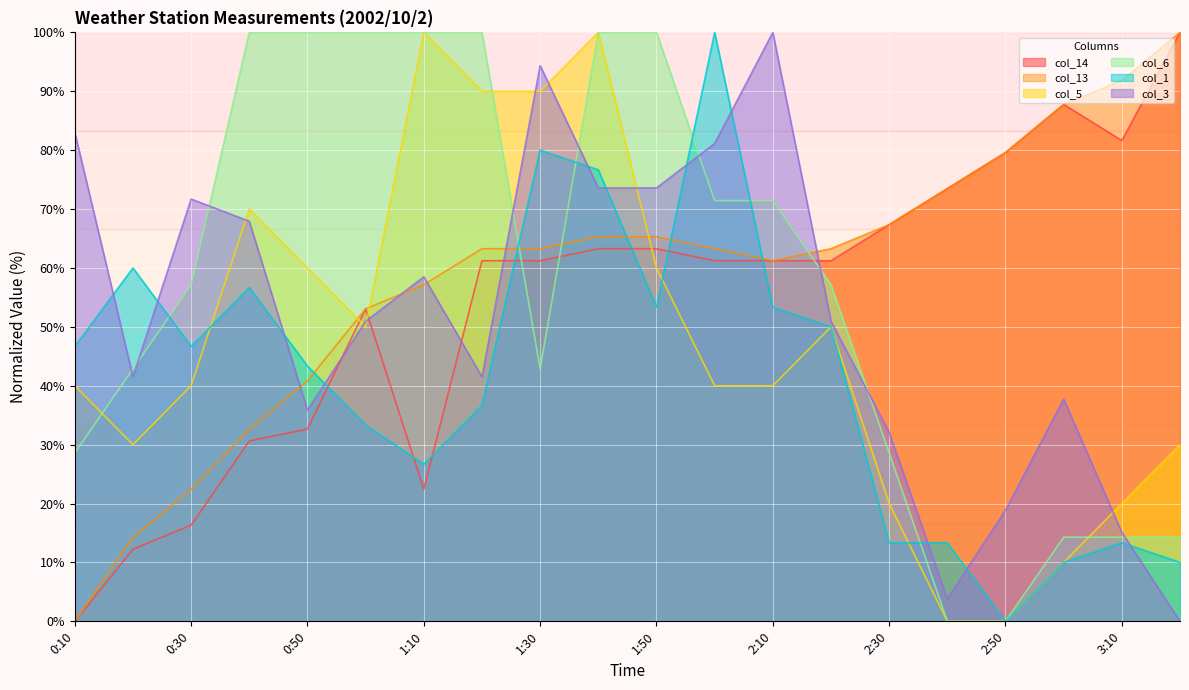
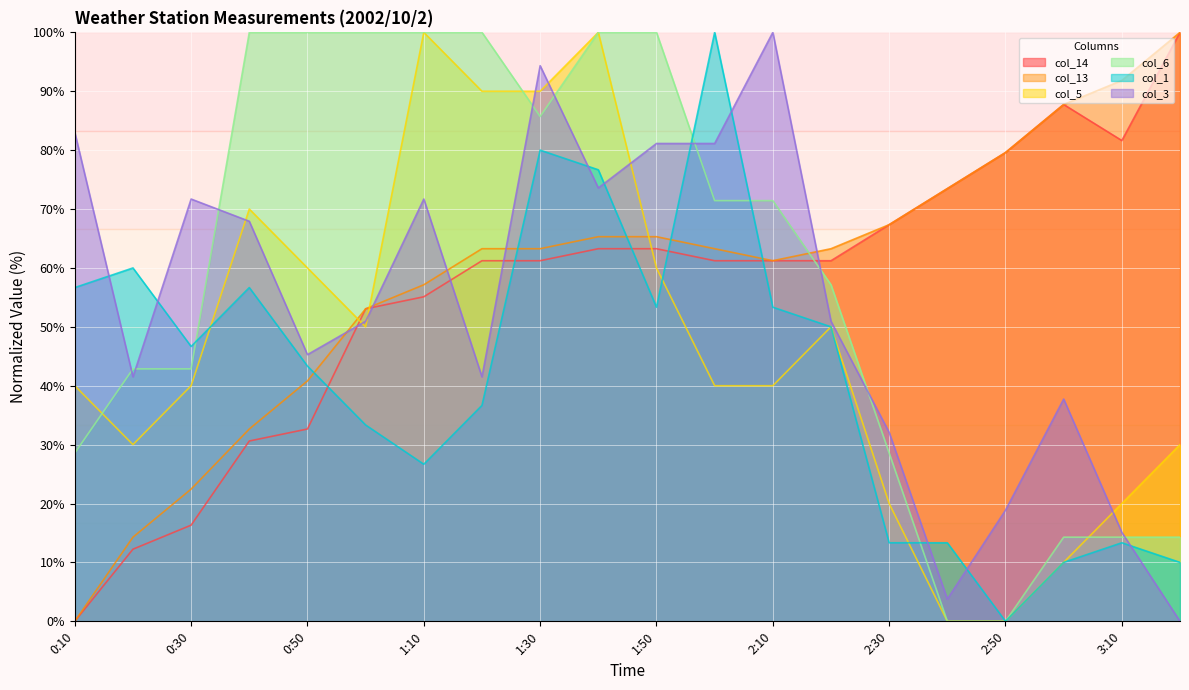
col_1, 0:10: 47% -> 57%
col_6, 0:30: 57% -> 43%
col_3, 0:50: 36% -> 45%
col_14, 1:10: 22% -> 55%
col_3, 1:10: 58% -> 72%
col_6, 1:30: 43% -> 86%
col_3, 1:50: 74% -> 81%
